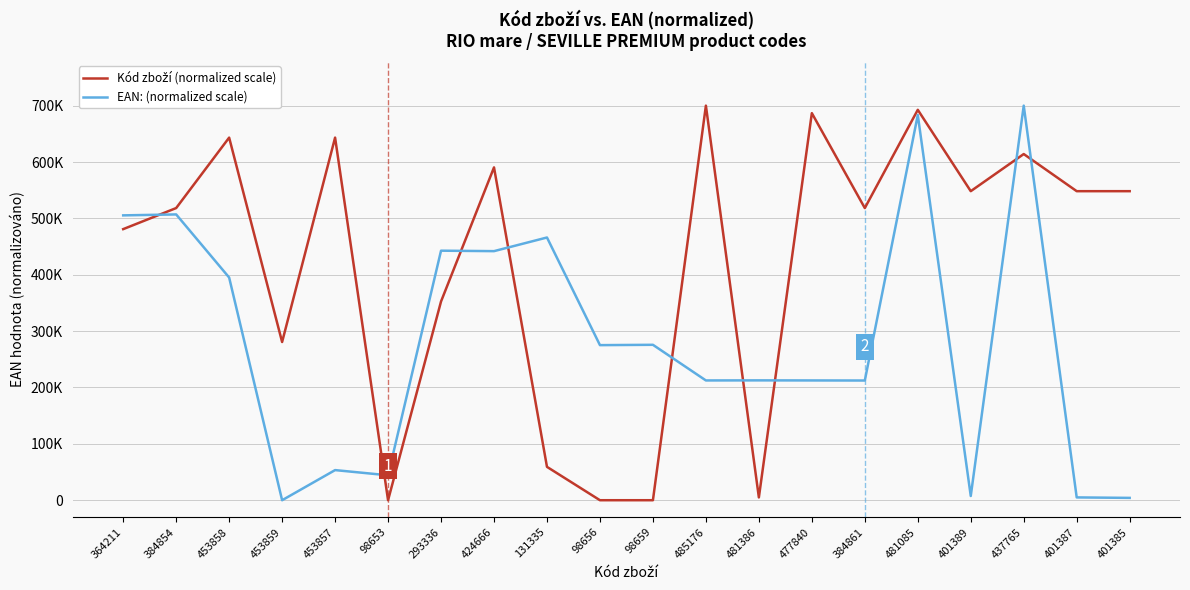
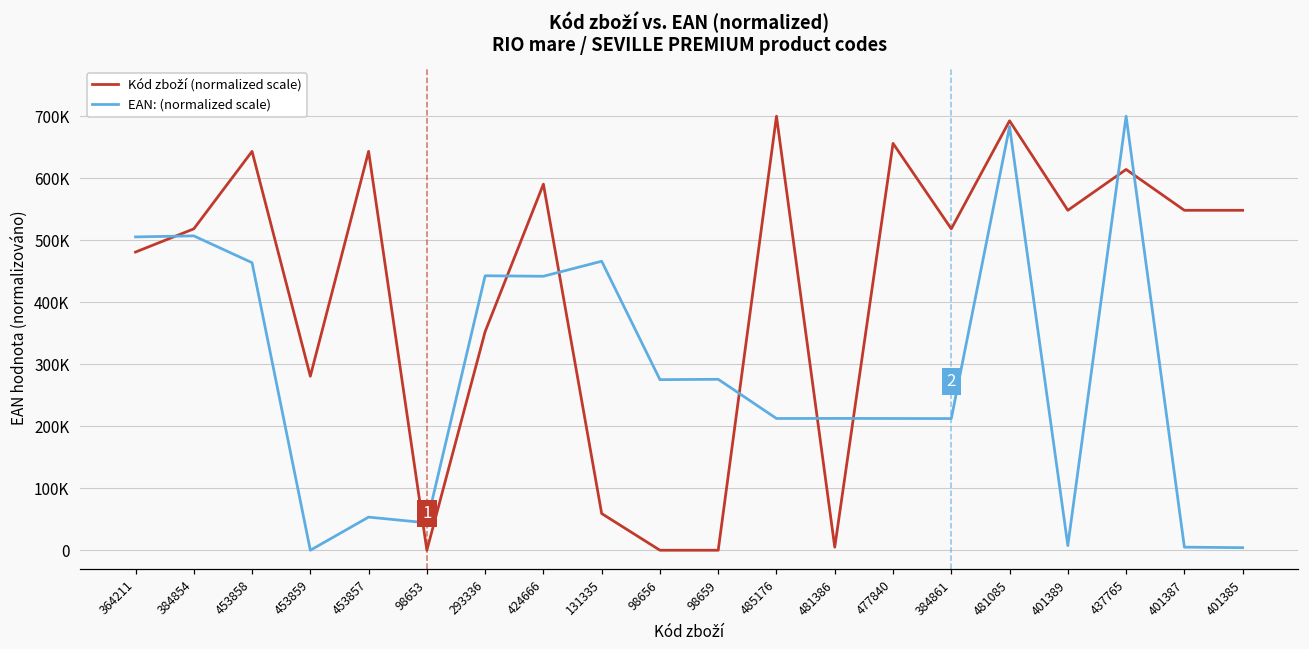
EAN: (normalized scale), 453858: 400000 -> 460000
Kód zboží (normalized scale), 477840: 690000 -> 660000
